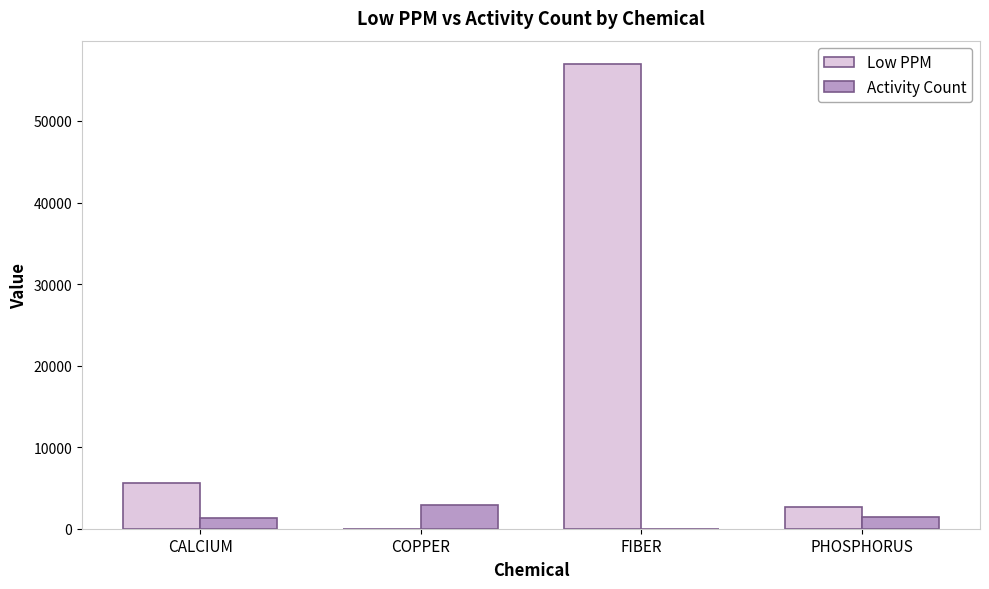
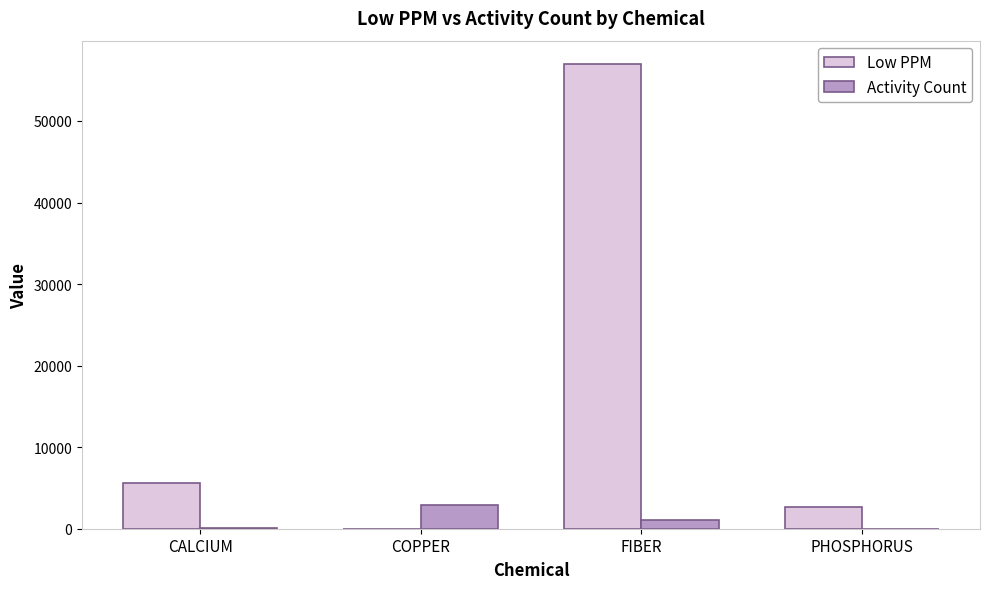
Activity Count, CALCIUM: 1000 -> 0
Activity Count, FIBER: 0 -> 1000
Activity Count, PHOSPHORUS: 1000 -> 0
